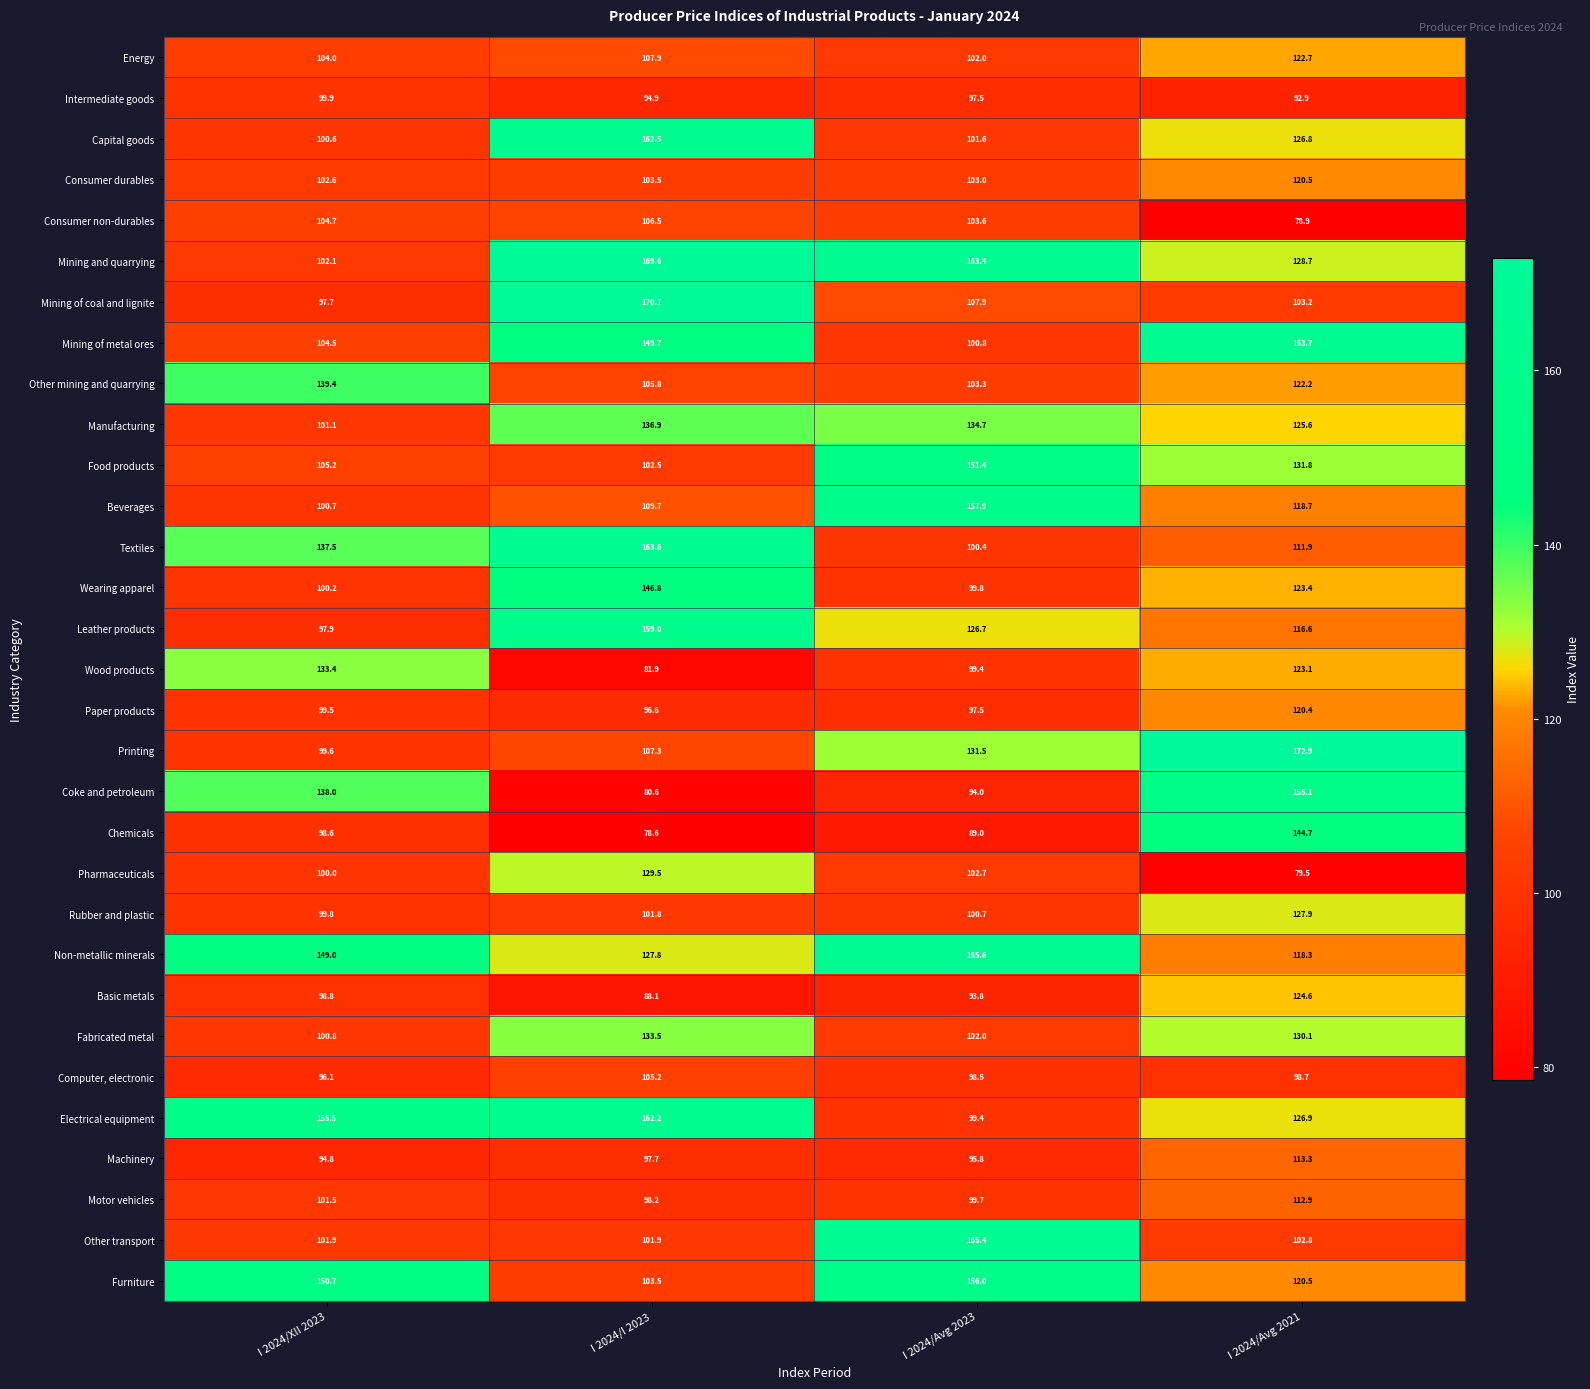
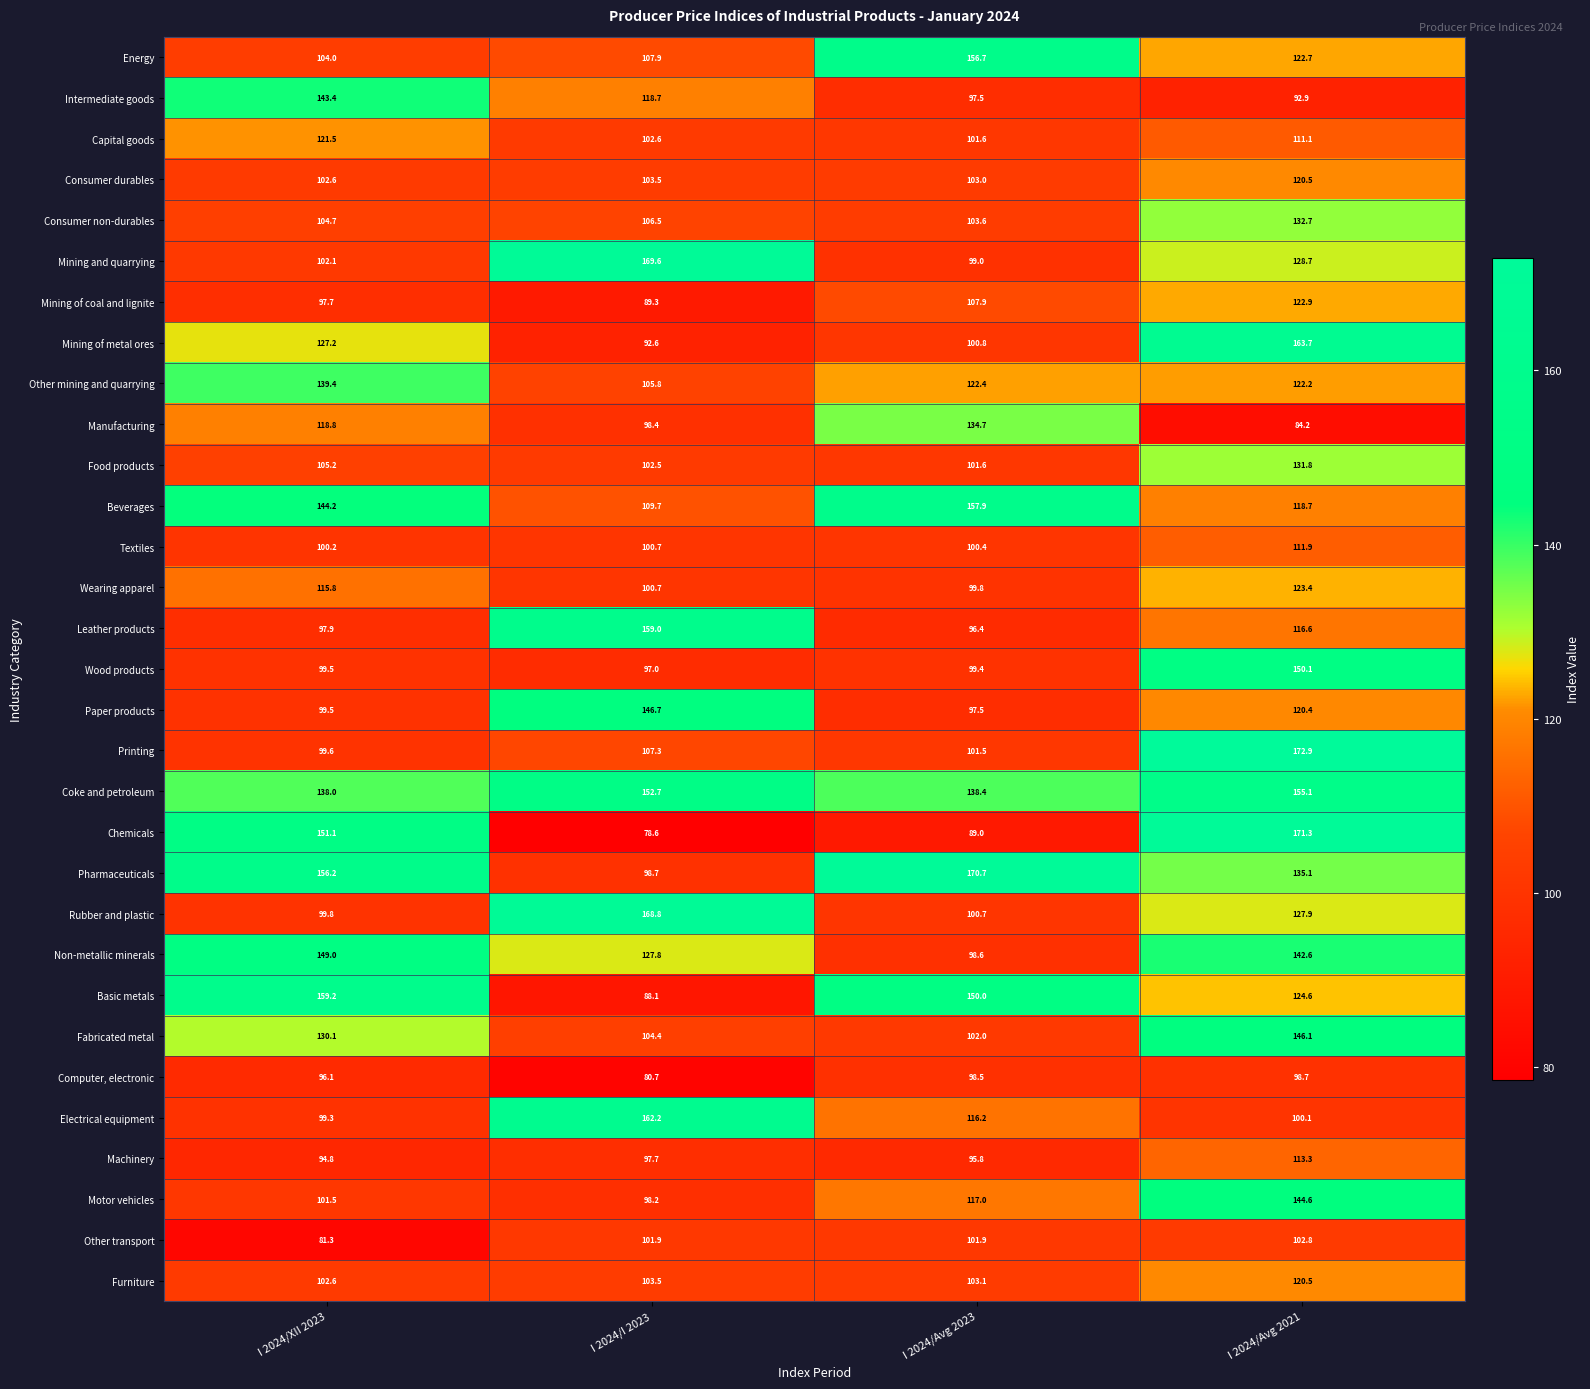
Energy, I 2024/Avg 2023: 102.0 -> 156.7
Intermediate goods, I 2024/XII 2023: 99.9 -> 143.4
Intermediate goods, I 2024/I 2023: 94.9 -> 118.7
Capital goods, I 2024/XII 2023: 100.6 -> 121.5
Capital goods, I 2024/I 2023: 162.5 -> 102.6
Capital goods, I 2024/Avg 2021: 126.8 -> 111.1
Consumer non-durables, I 2024/Avg 2021: 78.9 -> 132.7
Mining and quarrying, I 2024/Avg 2023: 163.4 -> 99.0
Mining of coal and lignite, I 2024/I 2023: 170.7 -> 89.3
Mining of coal and lignite, I 2024/Avg 2021: 103.2 -> 122.9
Mining of metal ores, I 2024/XII 2023: 104.5 -> 127.2
Mining of metal ores, I 2024/I 2023: 149.7 -> 92.6
Other mining and quarrying, I 2024/Avg 2023: 103.3 -> 122.4
Manufacturing, I 2024/XII 2023: 101.1 -> 118.8
Manufacturing, I 2024/I 2023: 136.9 -> 98.4
Manufacturing, I 2024/Avg 2021: 125.6 -> 84.2
Food products, I 2024/Avg 2023: 151.4 -> 101.6
Beverages, I 2024/XII 2023: 100.7 -> 144.2
Textiles, I 2024/XII 2023: 137.5 -> 100.2
Textiles, I 2024/I 2023: 163.6 -> 100.7
Wearing apparel, I 2024/XII 2023: 100.2 -> 115.8
Wearing apparel, I 2024/I 2023: 146.8 -> 100.7
Leather products, I 2024/Avg 2023: 126.7 -> 96.4
Wood products, I 2024/XII 2023: 133.4 -> 99.5
Wood products, I 2024/I 2023: 81.9 -> 97.0
Wood products, I 2024/Avg 2021: 123.1 -> 150.1
Paper products, I 2024/I 2023: 96.6 -> 146.7
Printing, I 2024/Avg 2023: 131.5 -> 101.5
Coke and petroleum, I 2024/I 2023: 80.6 -> 152.7
Coke and petroleum, I 2024/Avg 2023: 94.0 -> 138.4
Chemicals, I 2024/XII 2023: 98.6 -> 151.1
Chemicals, I 2024/Avg 2021: 144.7 -> 171.3
Pharmaceuticals, I 2024/XII 2023: 100.0 -> 156.2
Pharmaceuticals, I 2024/I 2023: 129.5 -> 98.7
Pharmaceuticals, I 2024/Avg 2023: 102.7 -> 170.7
Pharmaceuticals, I 2024/Avg 2021: 79.5 -> 135.1
Rubber and plastic, I 2024/I 2023: 101.8 -> 168.8
Non-metallic minerals, I 2024/Avg 2023: 165.6 -> 98.6
Non-metallic minerals, I 2024/Avg 2021: 118.3 -> 142.6
Basic metals, I 2024/XII 2023: 98.8 -> 159.2
Basic metals, I 2024/Avg 2023: 93.8 -> 150.0
Fabricated metal, I 2024/XII 2023: 100.8 -> 130.1
Fabricated metal, I 2024/I 2023: 133.5 -> 104.4
Fabricated metal, I 2024/Avg 2021: 130.1 -> 146.1
Computer, electronic, I 2024/I 2023: 105.2 -> 80.7
Electrical equipment, I 2024/XII 2023: 155.5 -> 99.3
Electrical equipment, I 2024/Avg 2023: 99.4 -> 116.2
Electrical equipment, I 2024/Avg 2021: 126.9 -> 100.1
Motor vehicles, I 2024/Avg 2023: 99.7 -> 117.0
Motor vehicles, I 2024/Avg 2021: 112.9 -> 144.6
Other transport, I 2024/XII 2023: 101.9 -> 81.3
Other transport, I 2024/Avg 2023: 165.4 -> 101.9
Furniture, I 2024/XII 2023: 150.7 -> 102.6
Furniture, I 2024/Avg 2023: 156.0 -> 103.1
